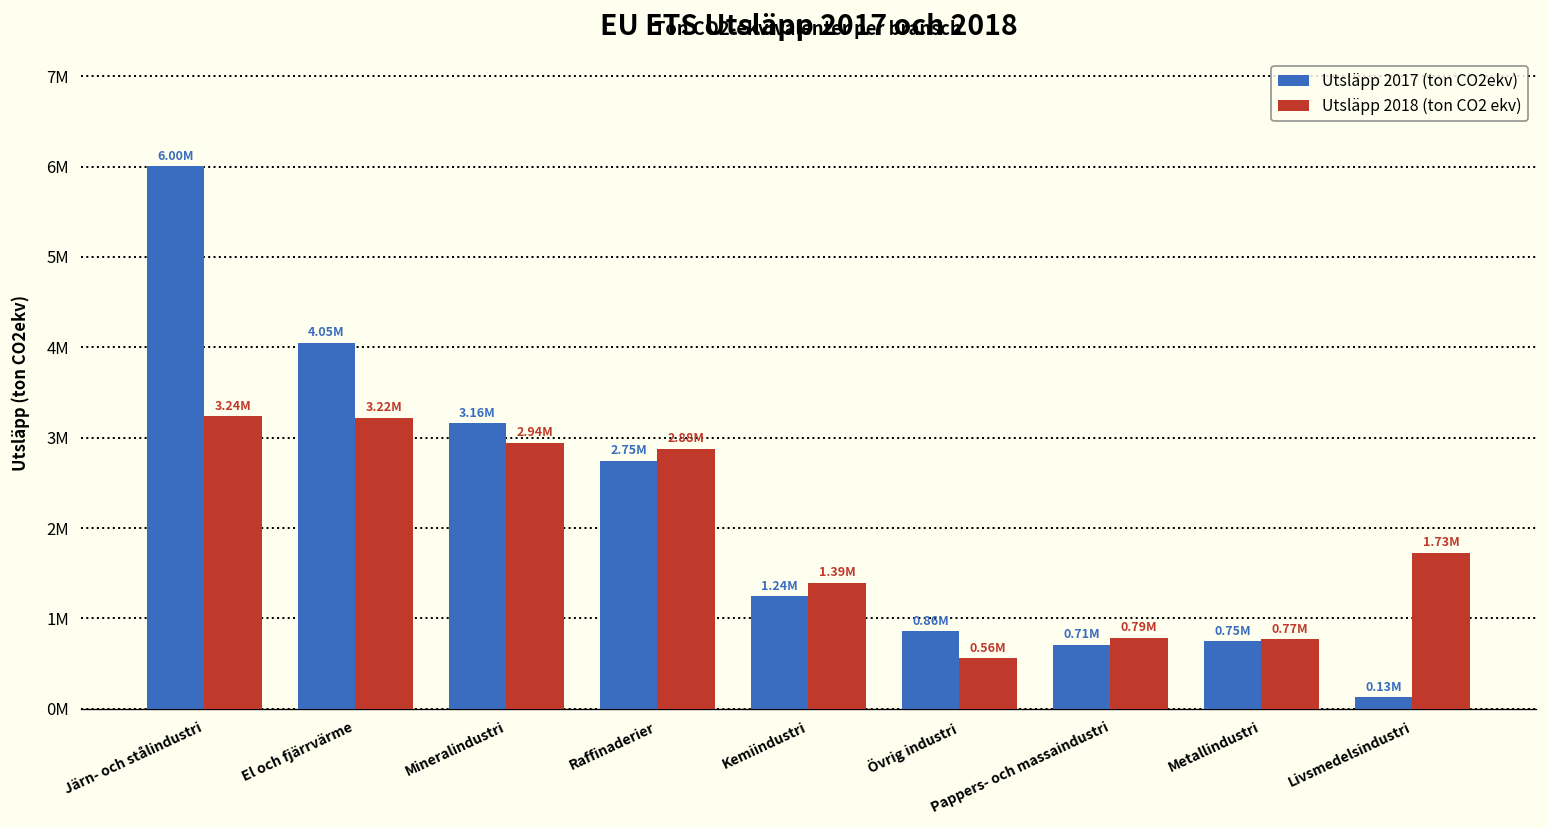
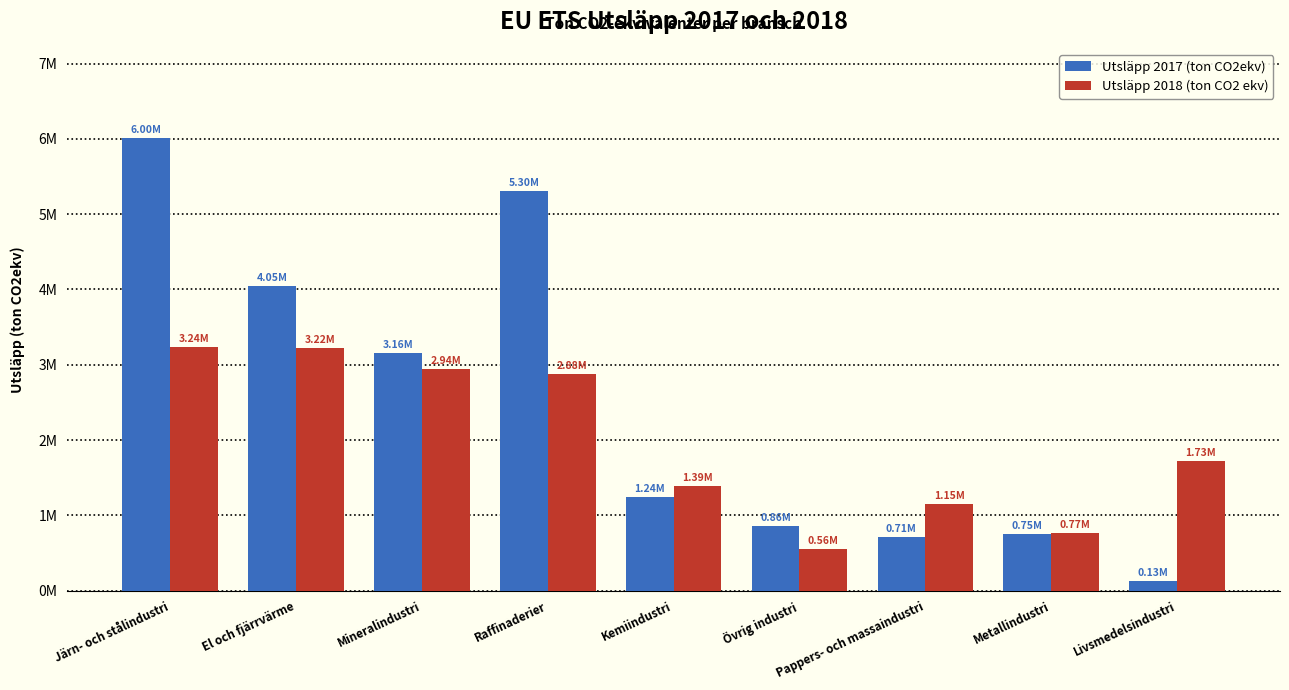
Utsläpp 2017 (ton CO2ekv), Raffinaderier: 2.75M -> 5.30M
Utsläpp 2018 (ton CO2 ekv), Pappers- och massaindustri: 0.79M -> 1.15M
